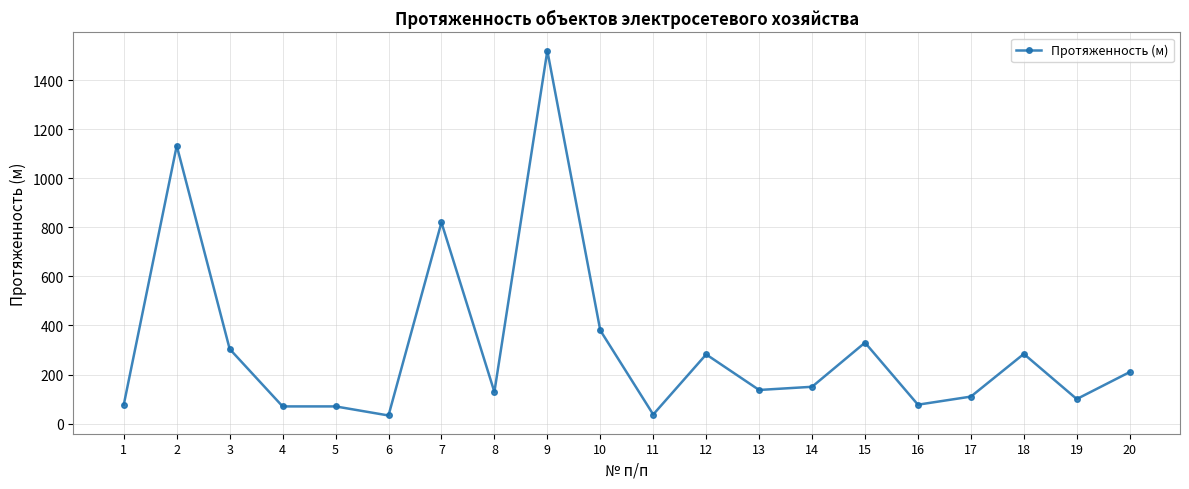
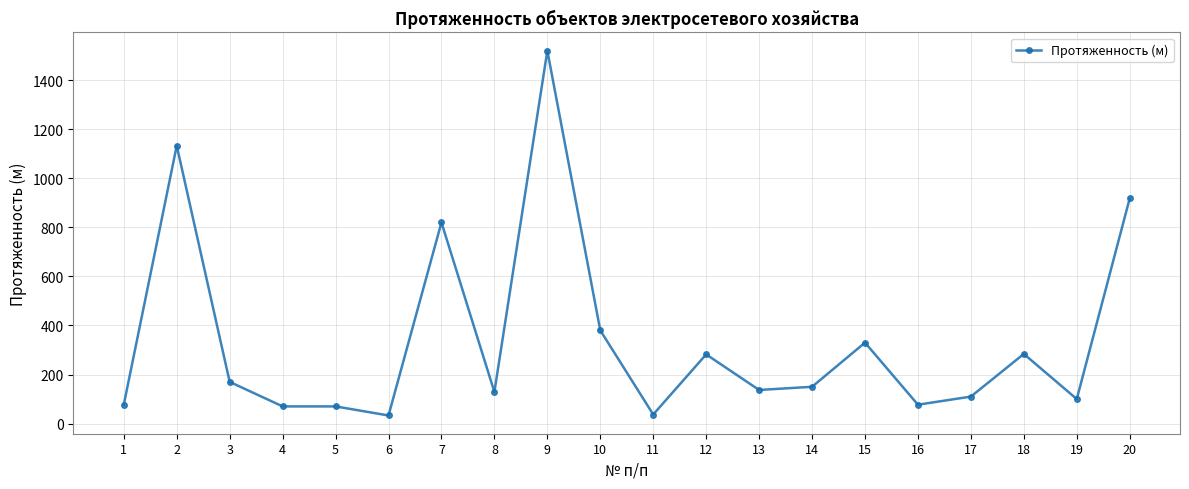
3: 300 -> 170
20: 210 -> 920
